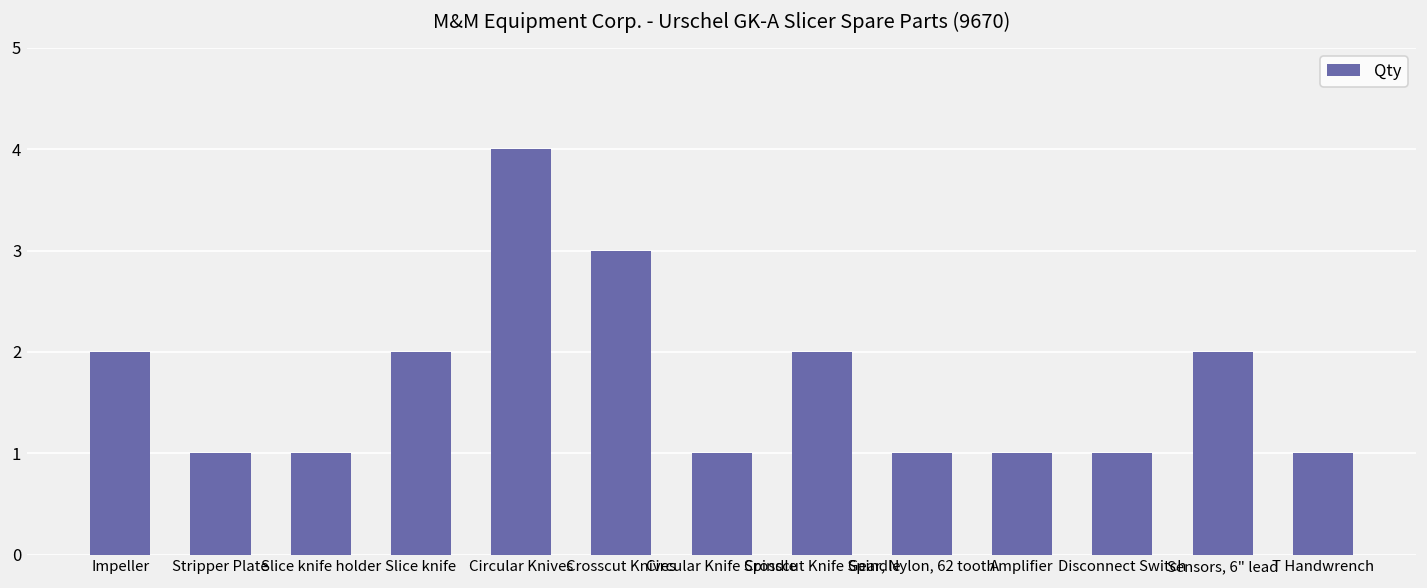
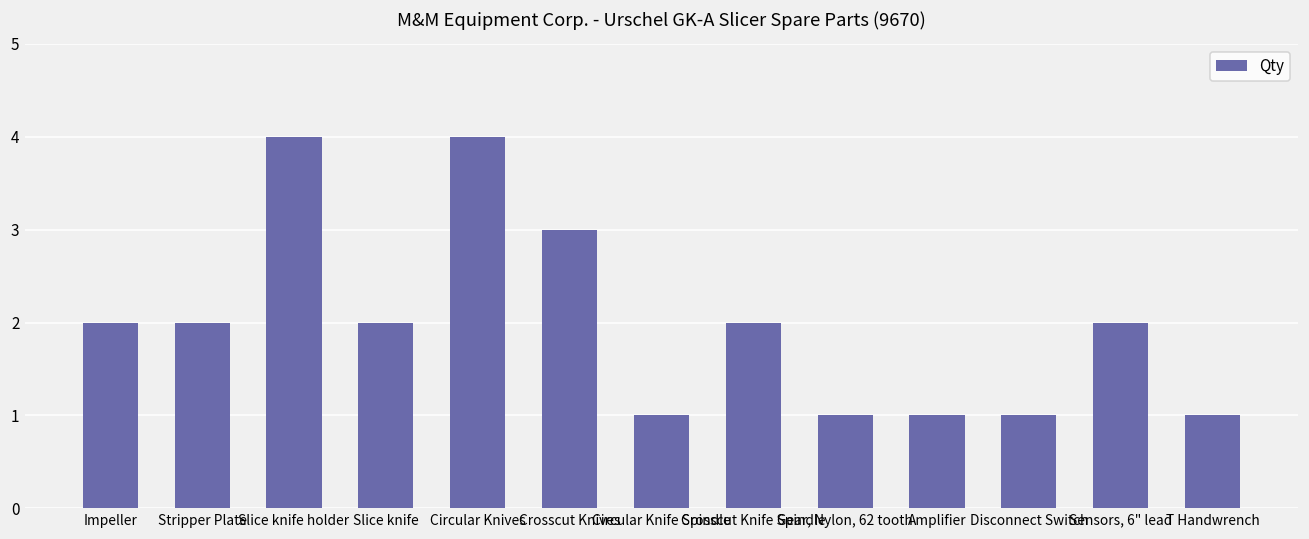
Stripper Plate: 1 -> 2
Slice knife holder: 1 -> 4
